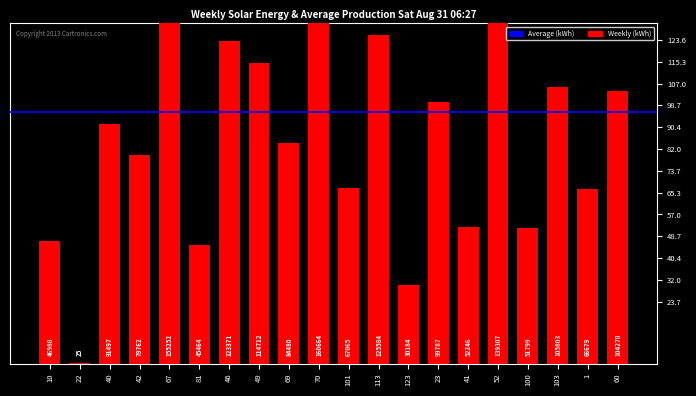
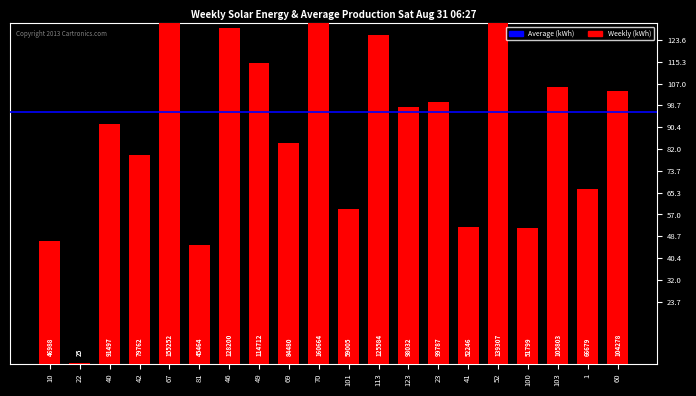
46: 123371 -> 128200
101: 67065 -> 59005
123: 30184 -> 98032
